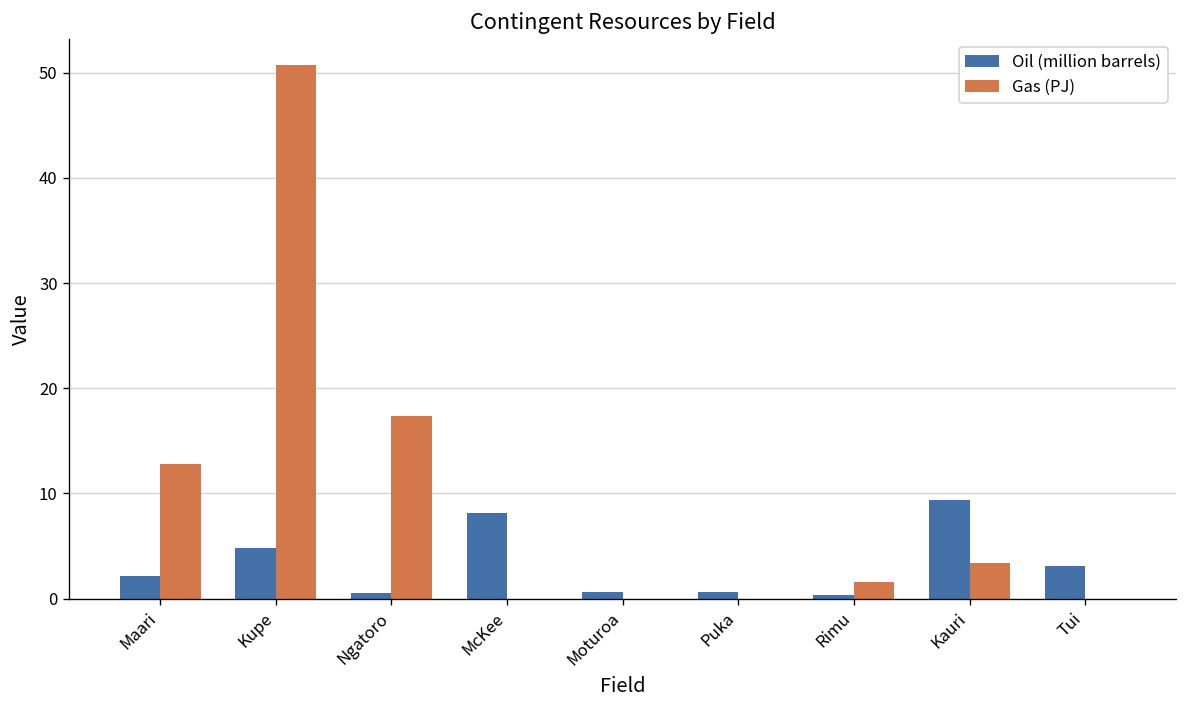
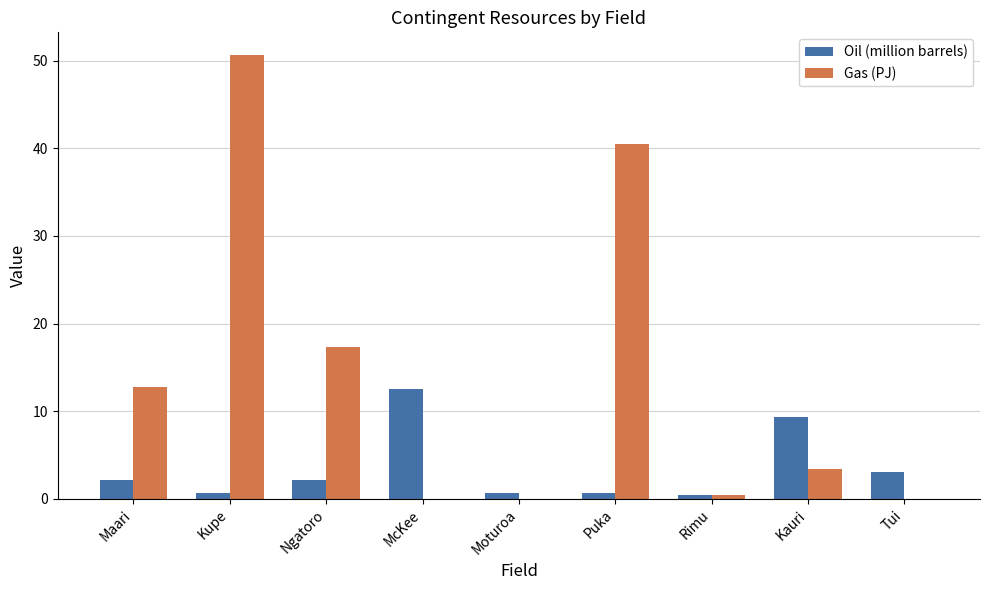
Oil (million barrels), Kupe: 5 -> 1
Oil (million barrels), Ngatoro: 1 -> 2
Oil (million barrels), McKee: 8 -> 13
Gas (PJ), Puka: 0 -> 41
Gas (PJ), Rimu: 2 -> 0
